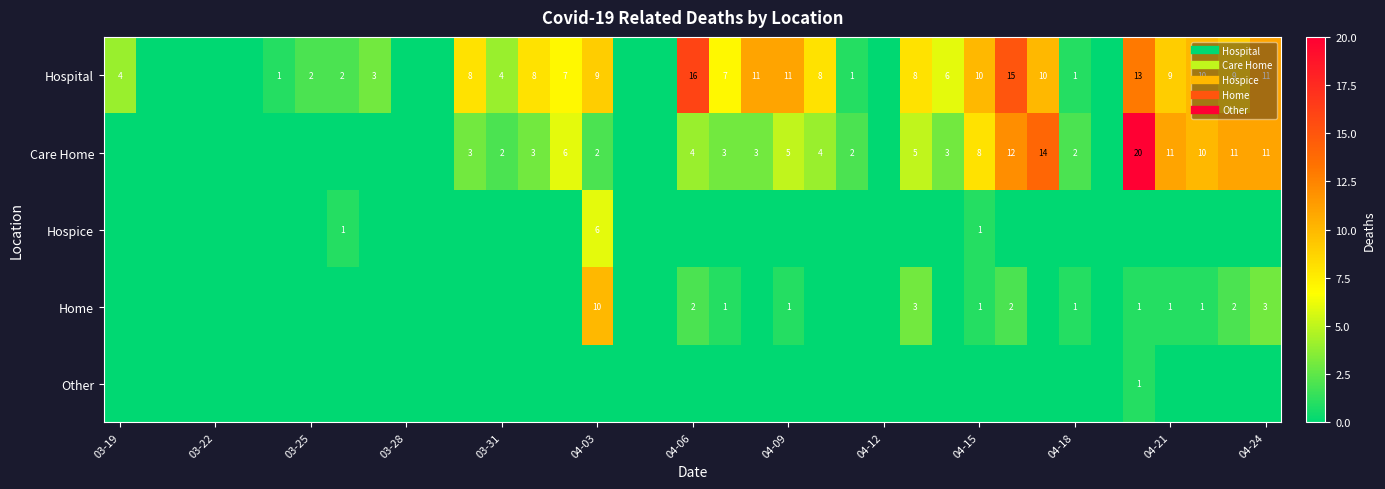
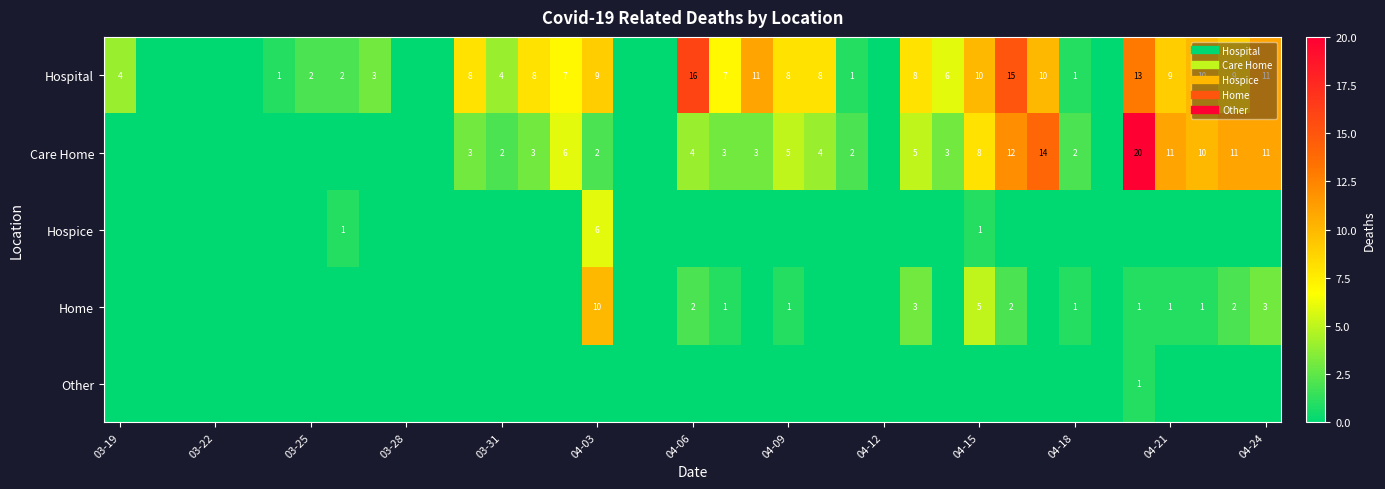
Hospital, 04-09: 11 -> 8
Home, 04-15: 1 -> 5
